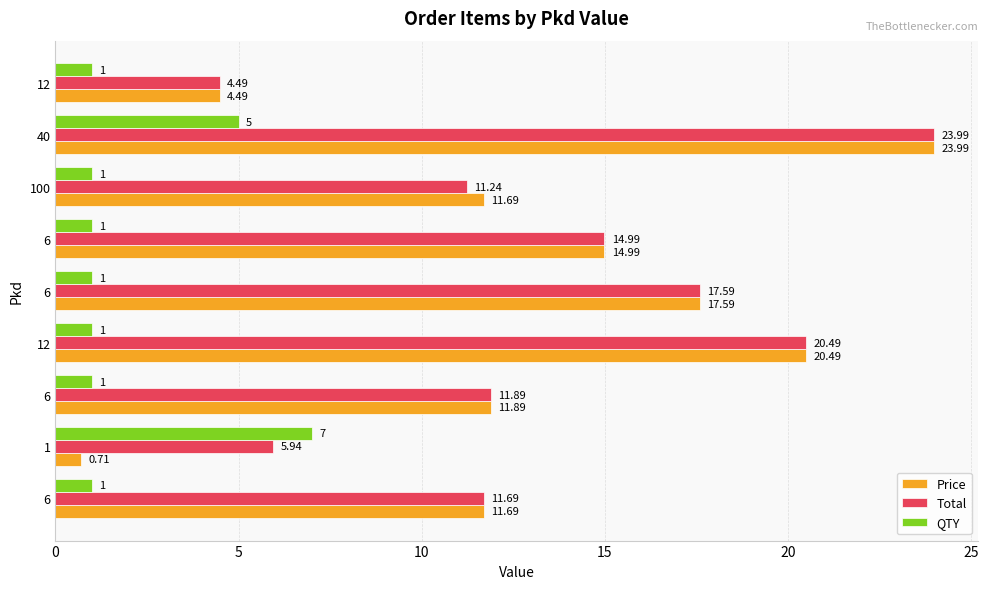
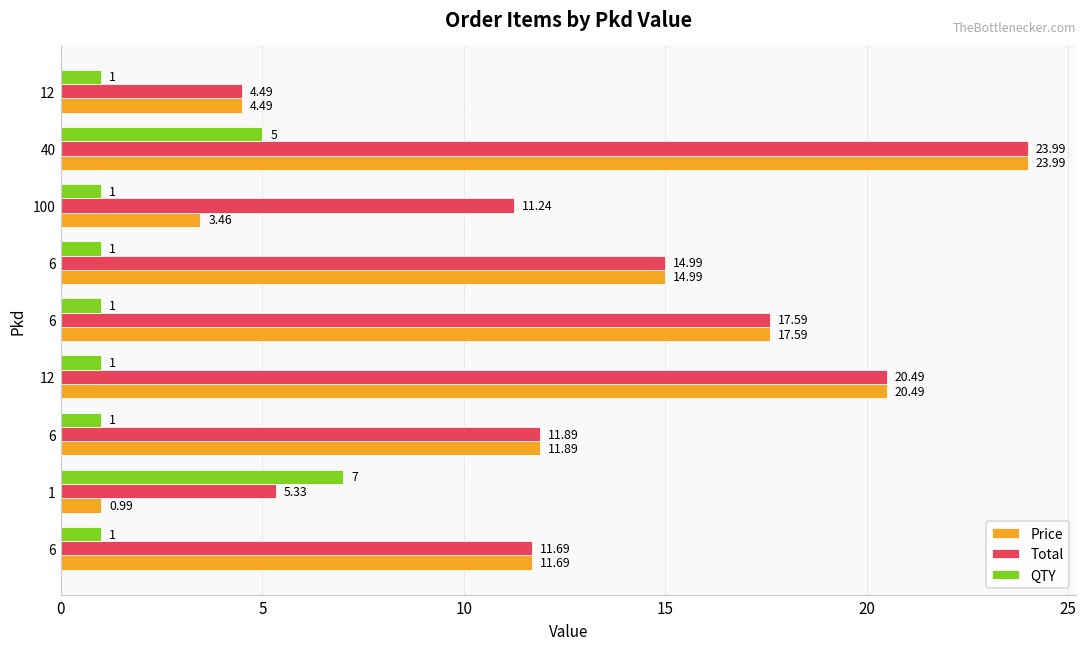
Price, 100: 11.69 -> 3.46
Total, 1: 5.94 -> 5.33
Price, 1: 0.71 -> 0.99
